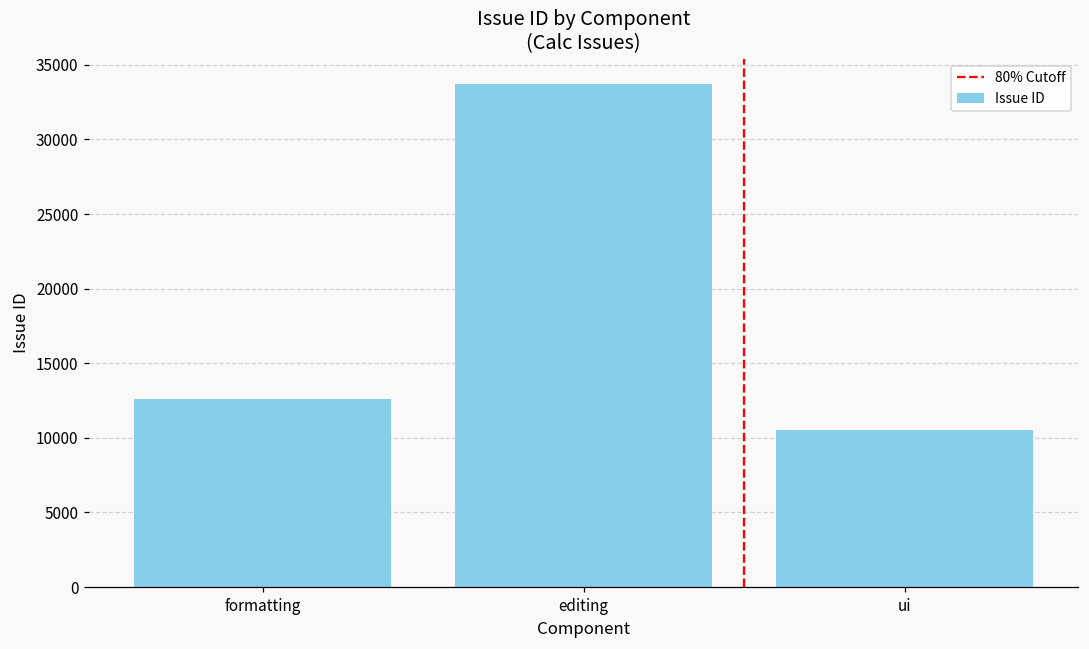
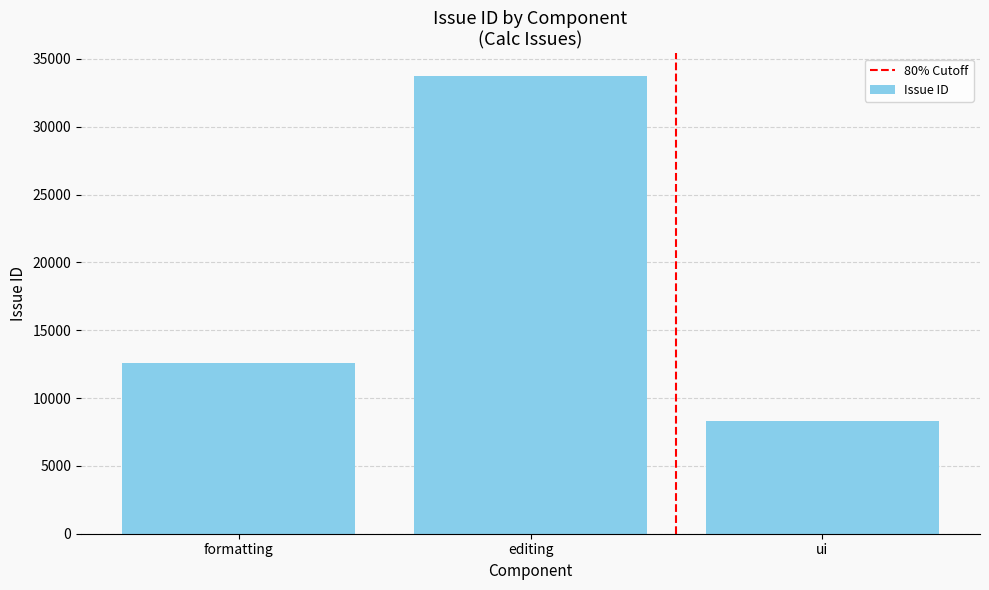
ui: 10600 -> 8300
